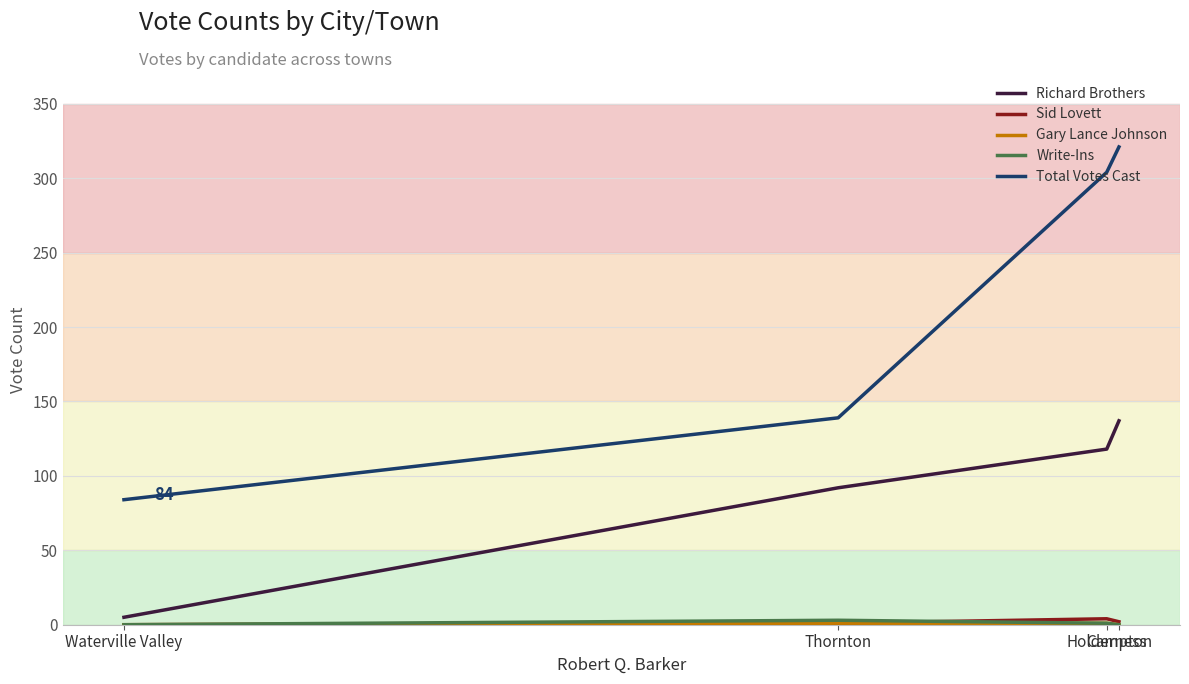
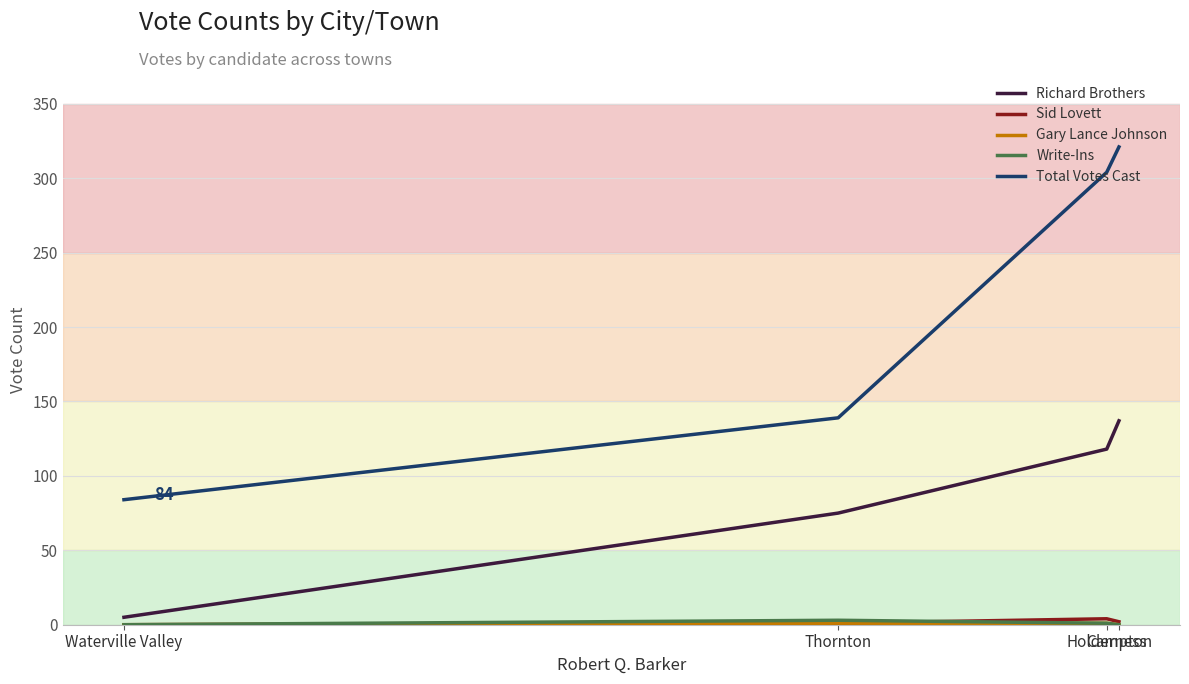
Richard Brothers, Thornton: 92 -> 75
